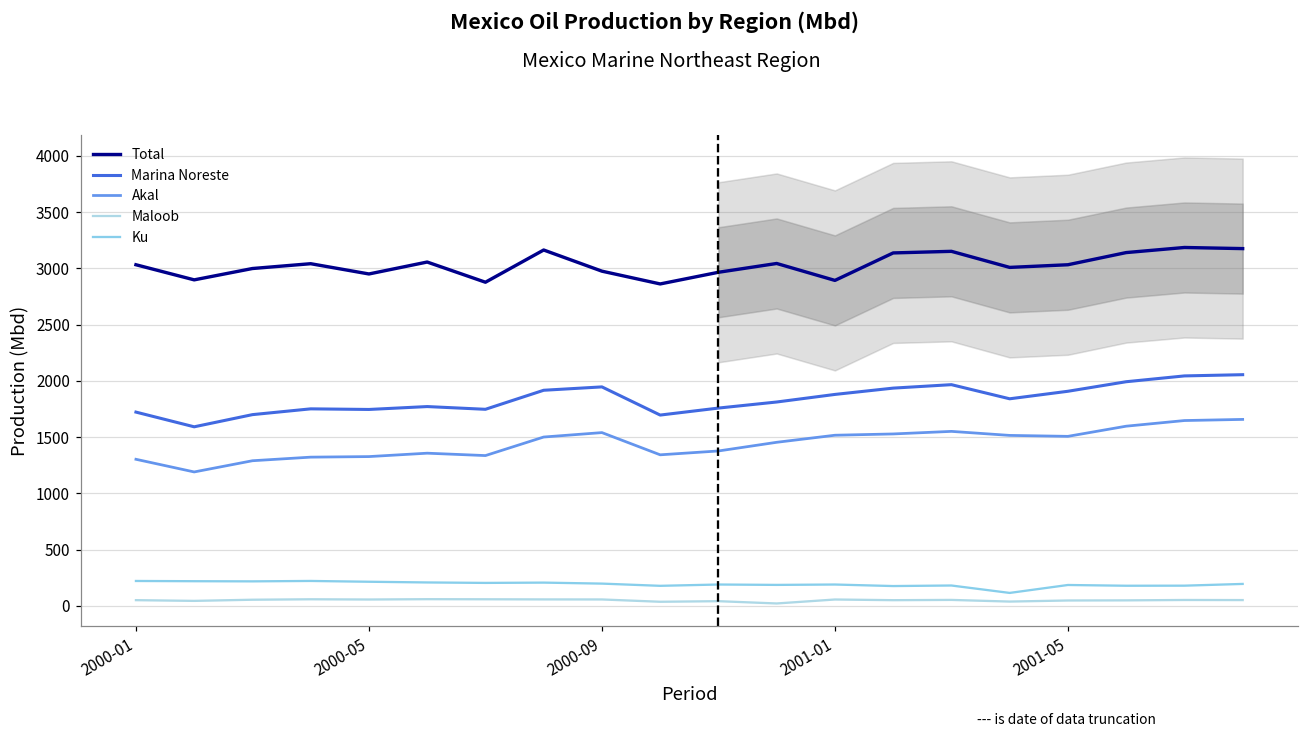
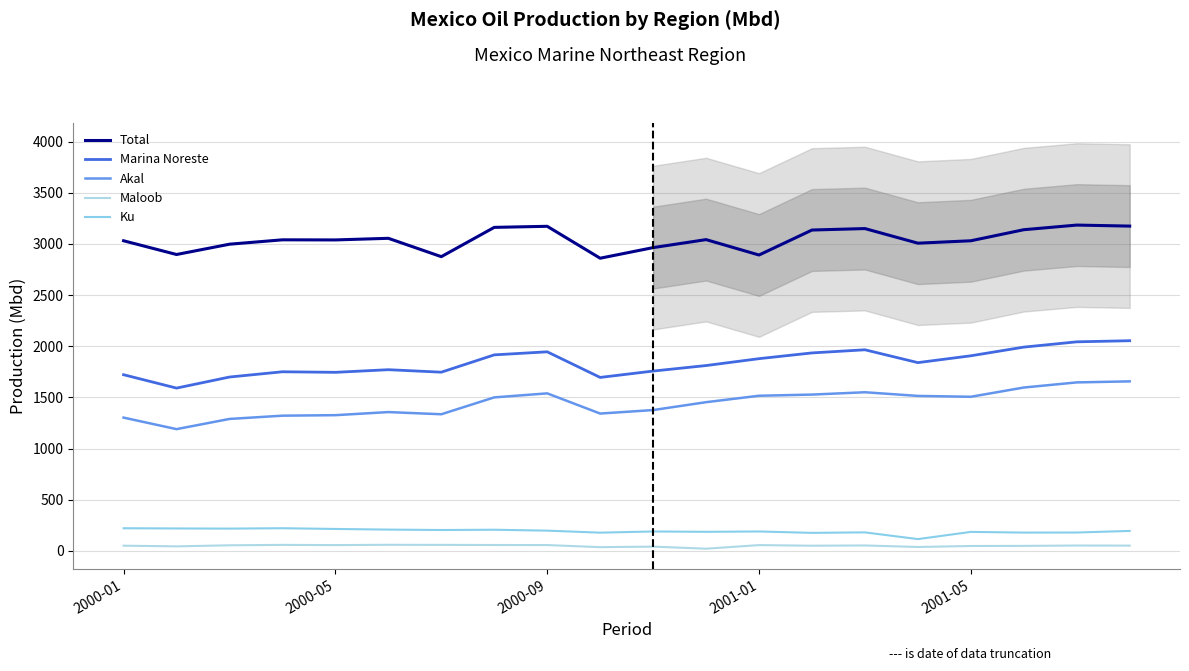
Total, 2000-05: 2950 -> 3040
Total, 2000-09: 2970 -> 3170
